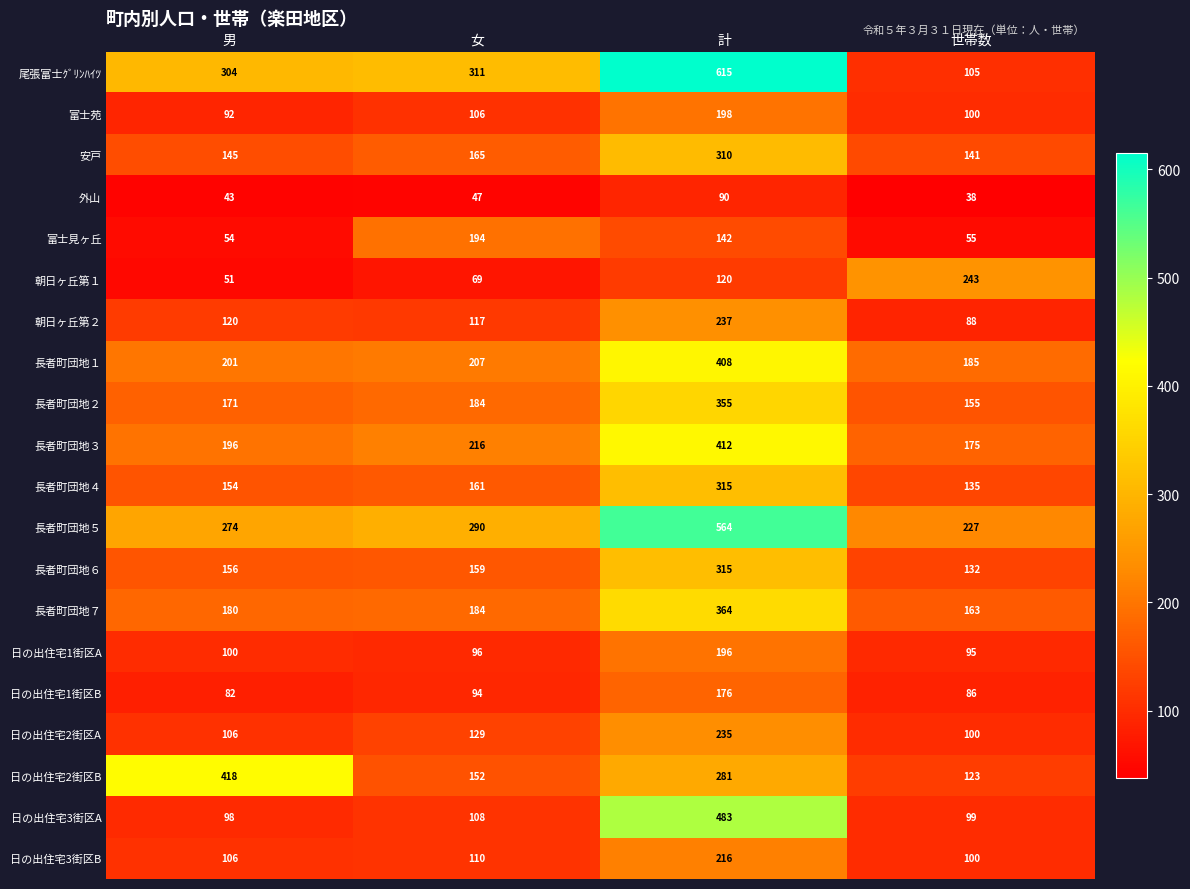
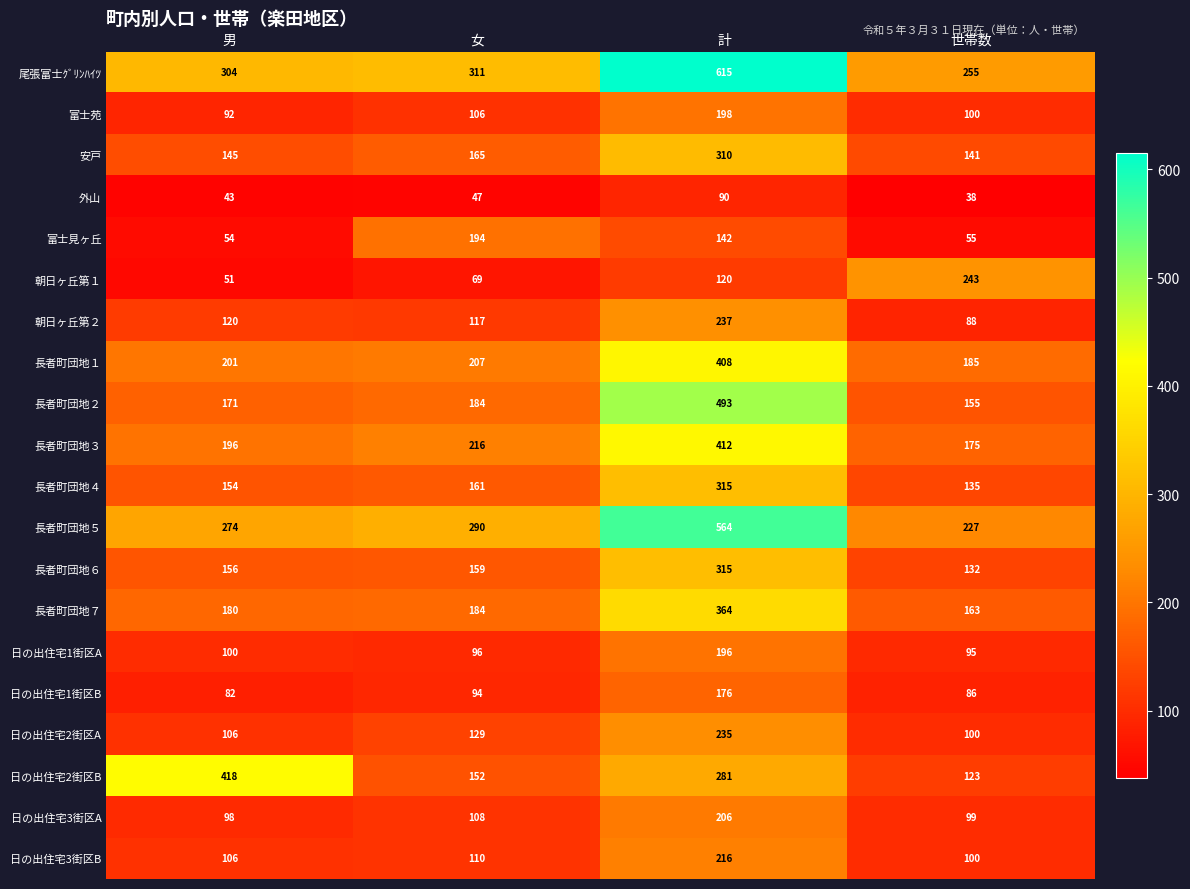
尾張富士ｸﾞﾘﾝﾊｲﾂ, 世帯数: 105 -> 255
長者町団地２, 計: 355 -> 493
日の出住宅3街区A, 計: 483 -> 206
